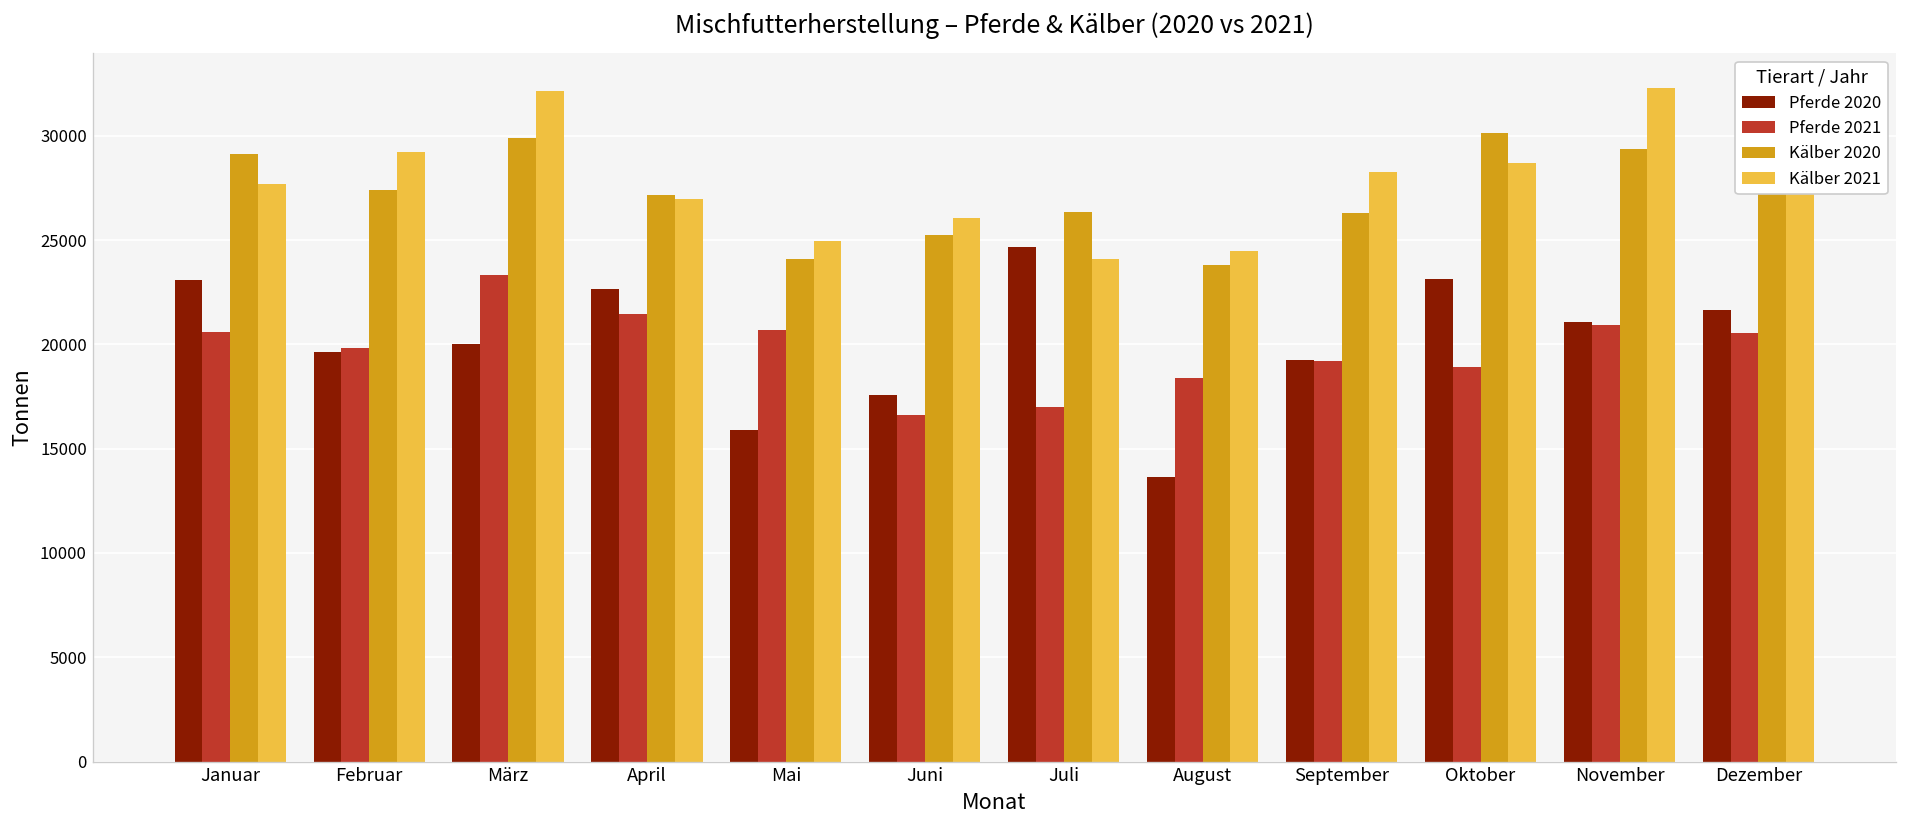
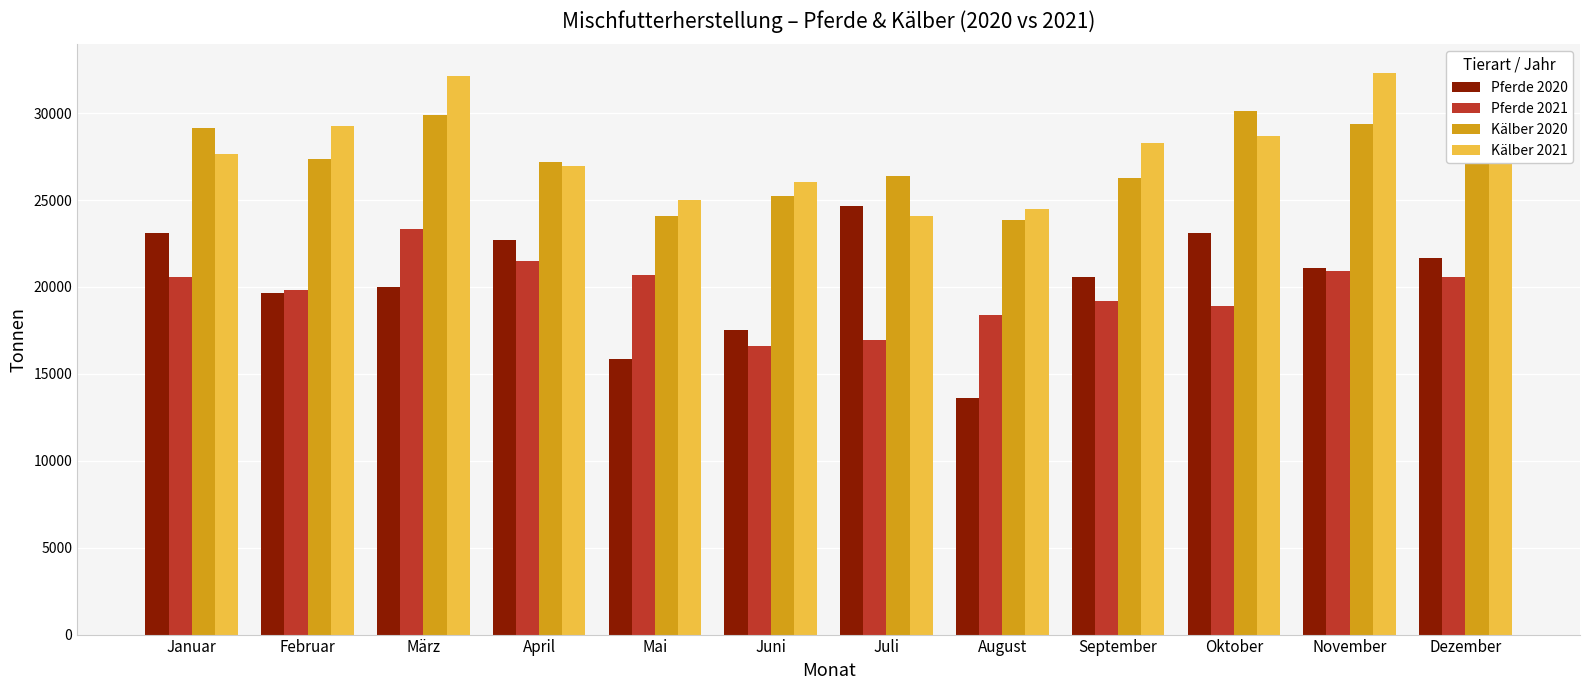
Pferde 2020, September: 19200 -> 20600
